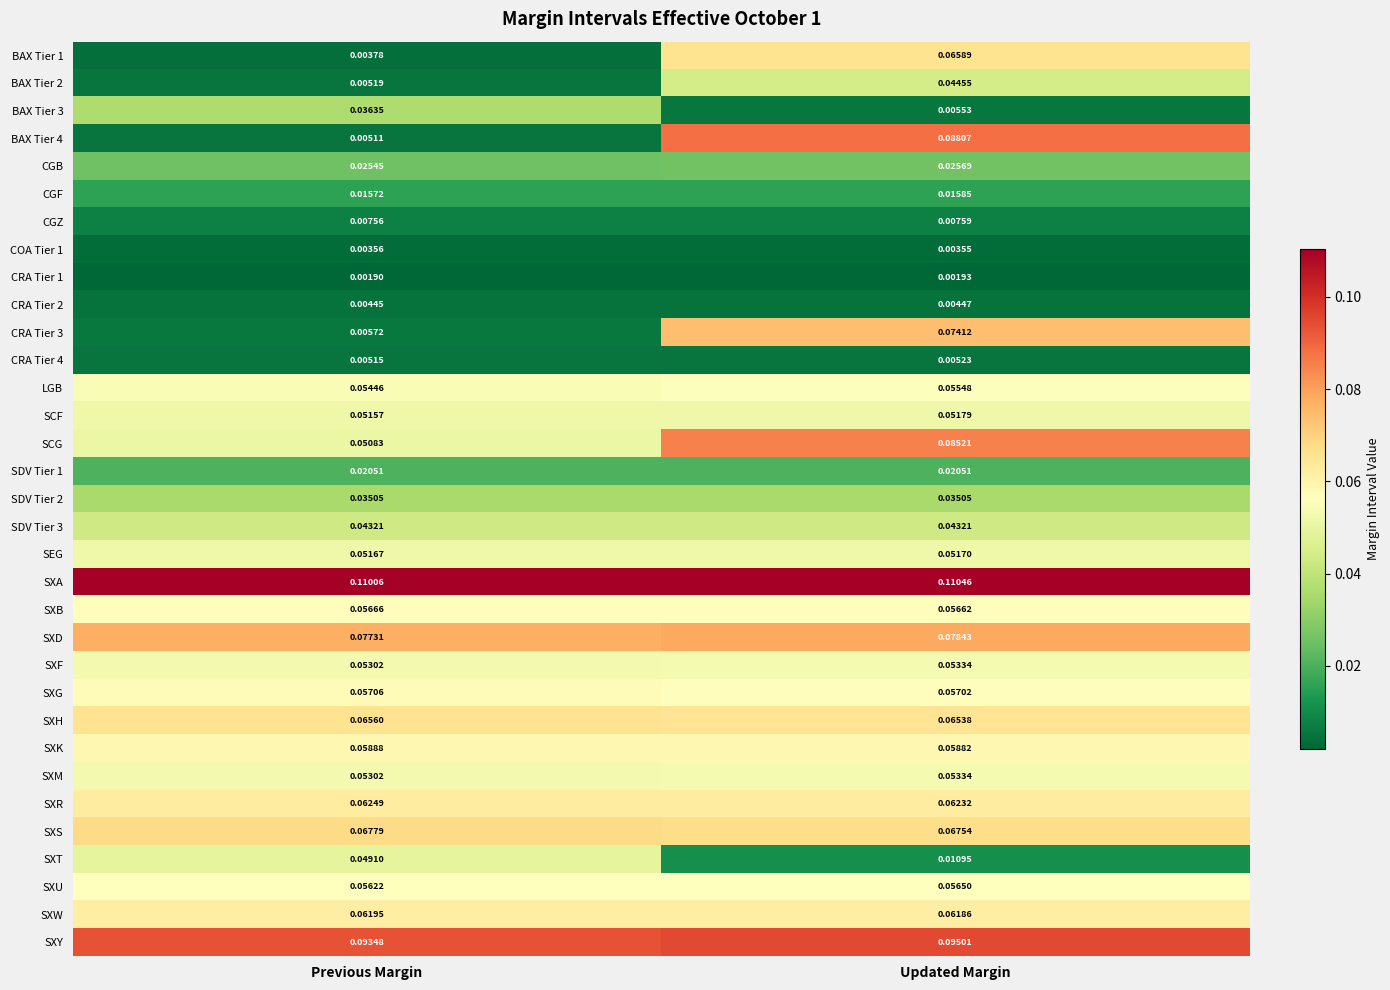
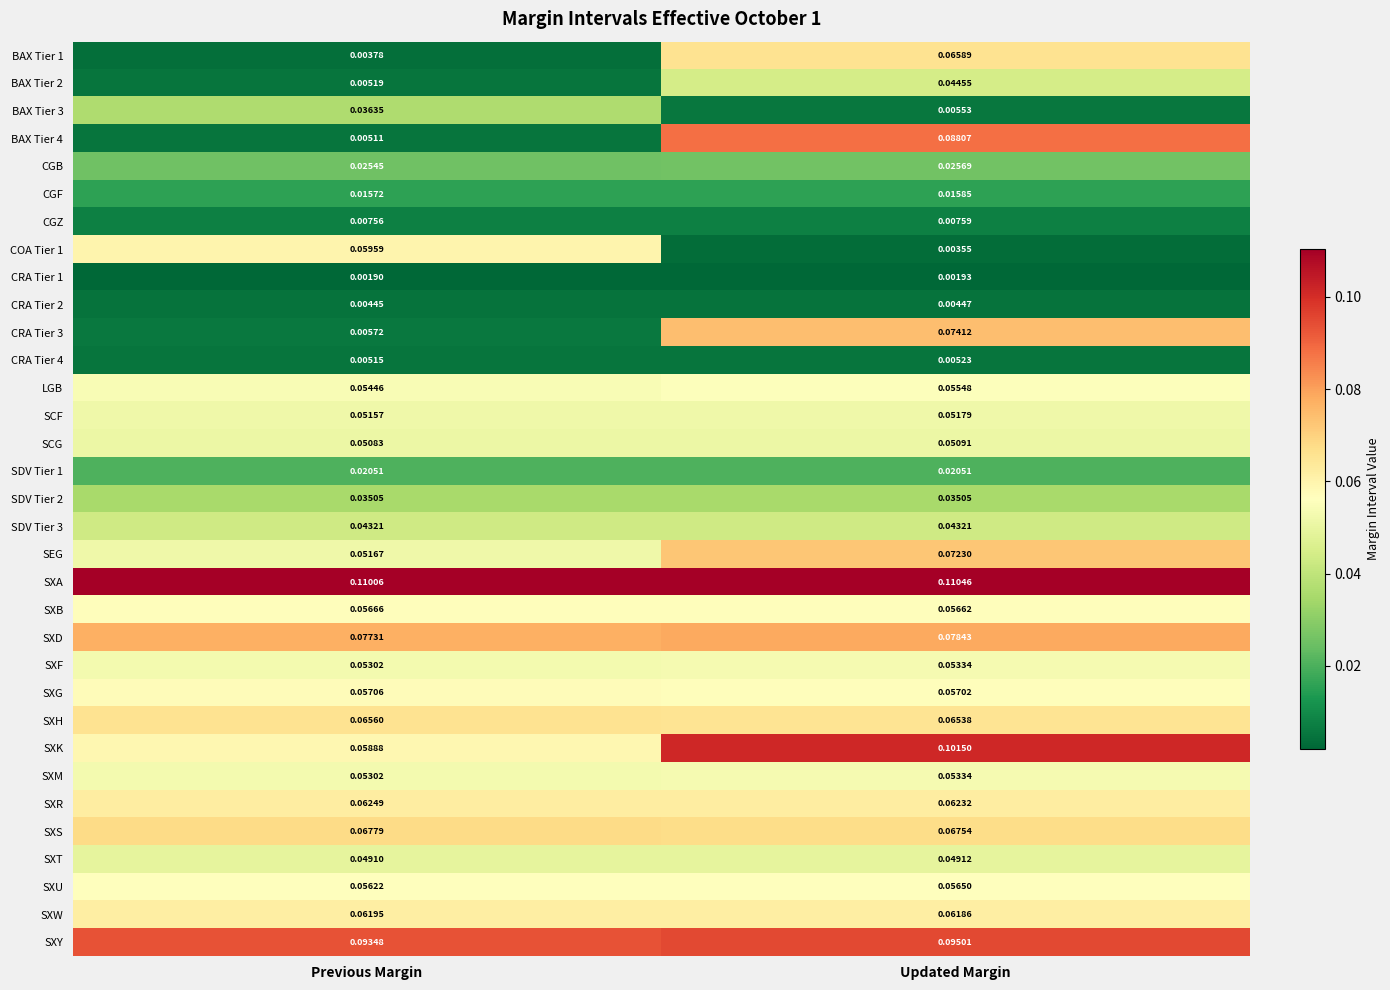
COA Tier 1, Previous Margin: 0.00356 -> 0.05959
SCG, Updated Margin: 0.08521 -> 0.05091
SEG, Updated Margin: 0.05170 -> 0.07230
SXK, Updated Margin: 0.05882 -> 0.10150
SXT, Updated Margin: 0.01095 -> 0.04912
